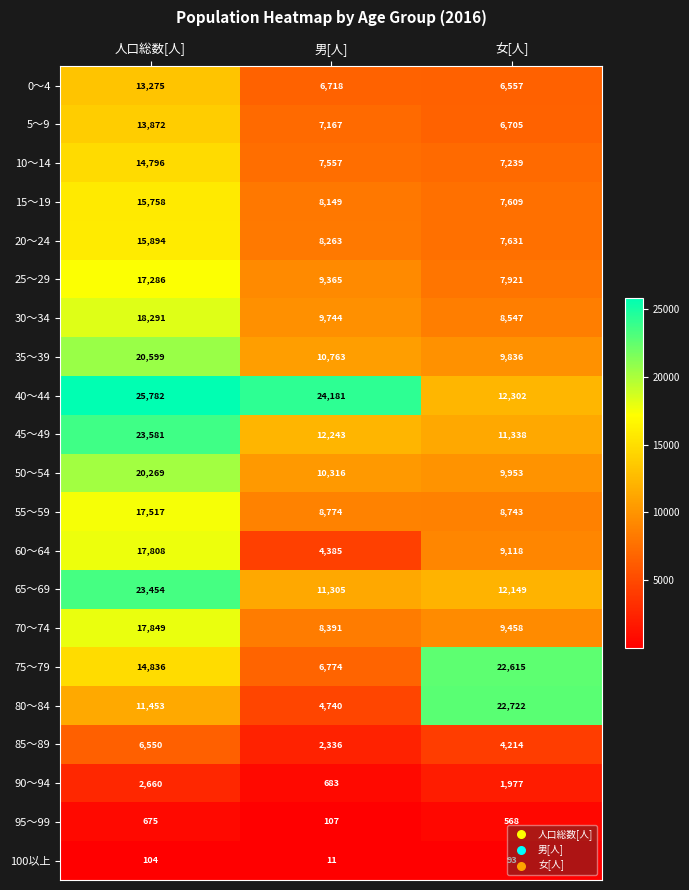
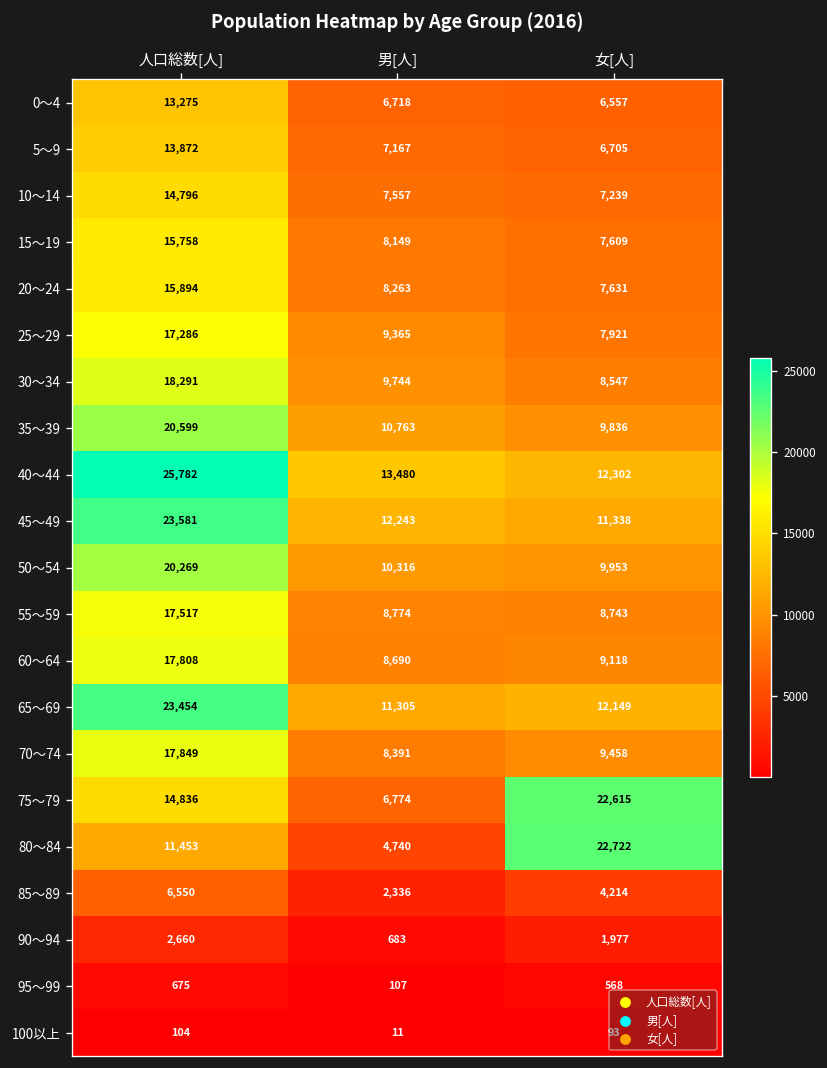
40～44, 男[人]: 24,181 -> 13,480
60～64, 男[人]: 4,385 -> 8,690
